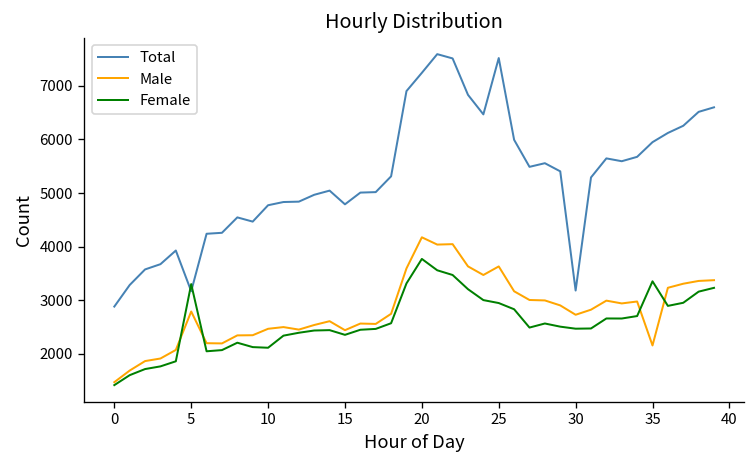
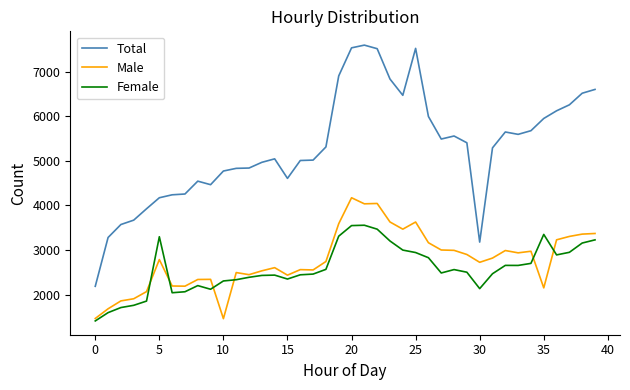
Total, 0: 2900 -> 2200
Total, 5: 3200 -> 4200
Male, 10: 2500 -> 1500
Female, 10: 2100 -> 2300
Total, 15: 4800 -> 4600
Total, 20: 7200 -> 7500
Female, 20: 3800 -> 3500
Female, 30: 2500 -> 2100
